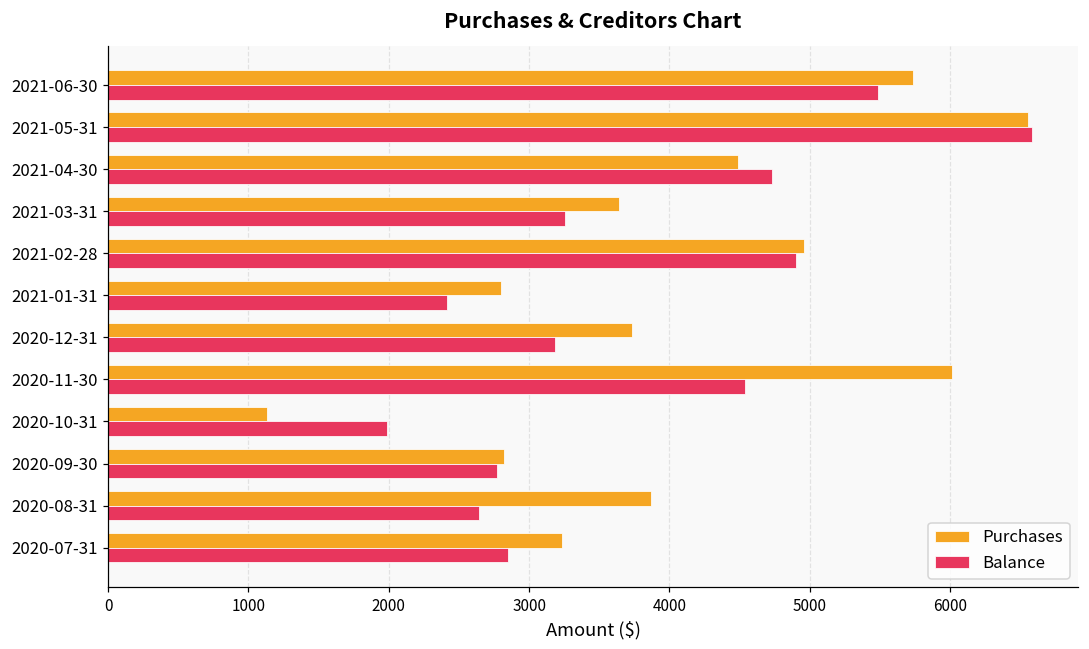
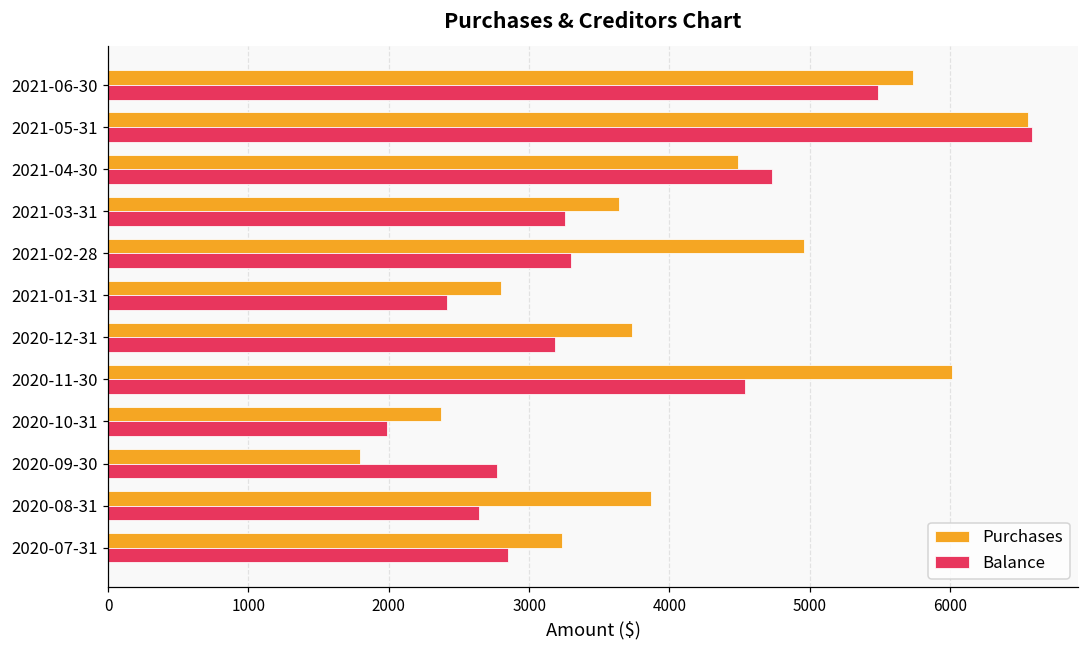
Balance, 2021-02-28: 4900 -> 3300
Purchases, 2020-10-31: 1130 -> 2370
Purchases, 2020-09-30: 2820 -> 1800
